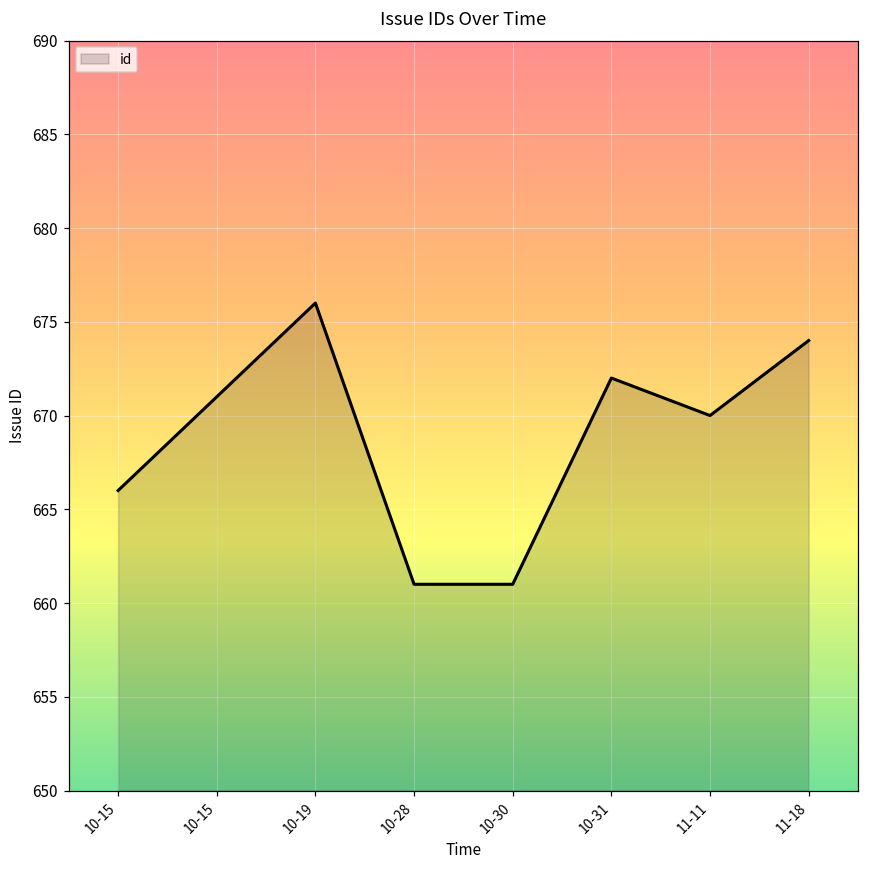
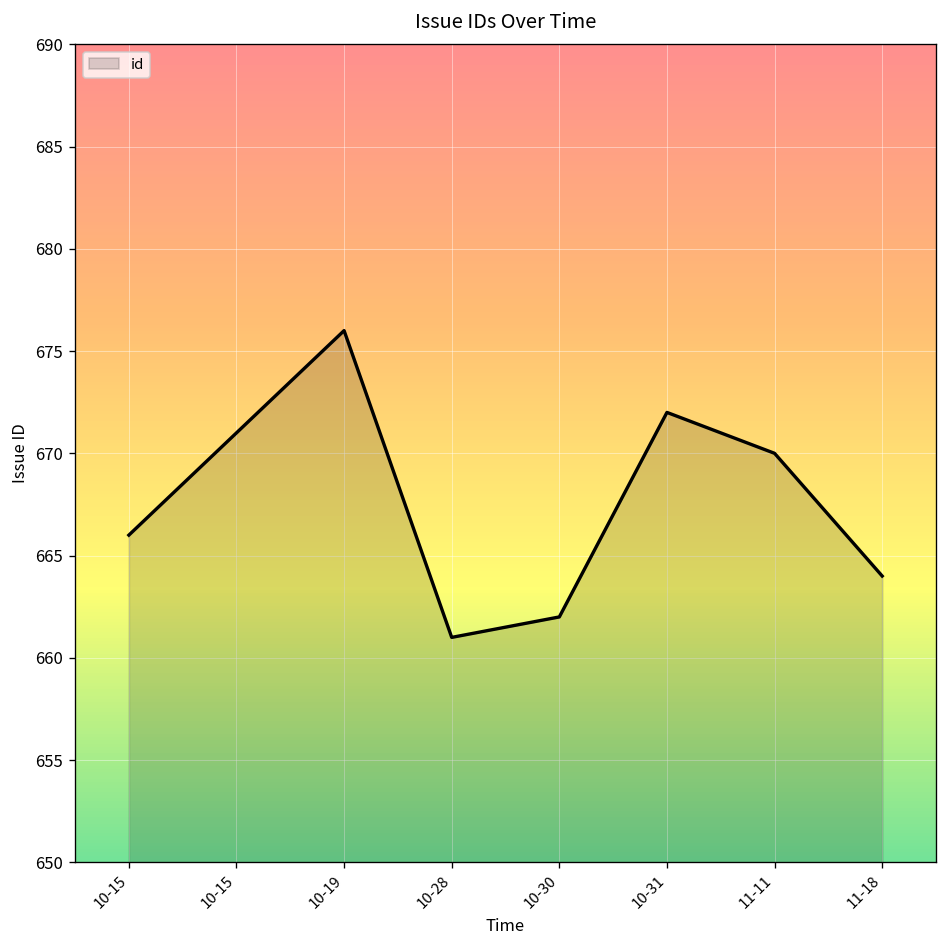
10-30: 661 -> 662
11-18: 674 -> 664
